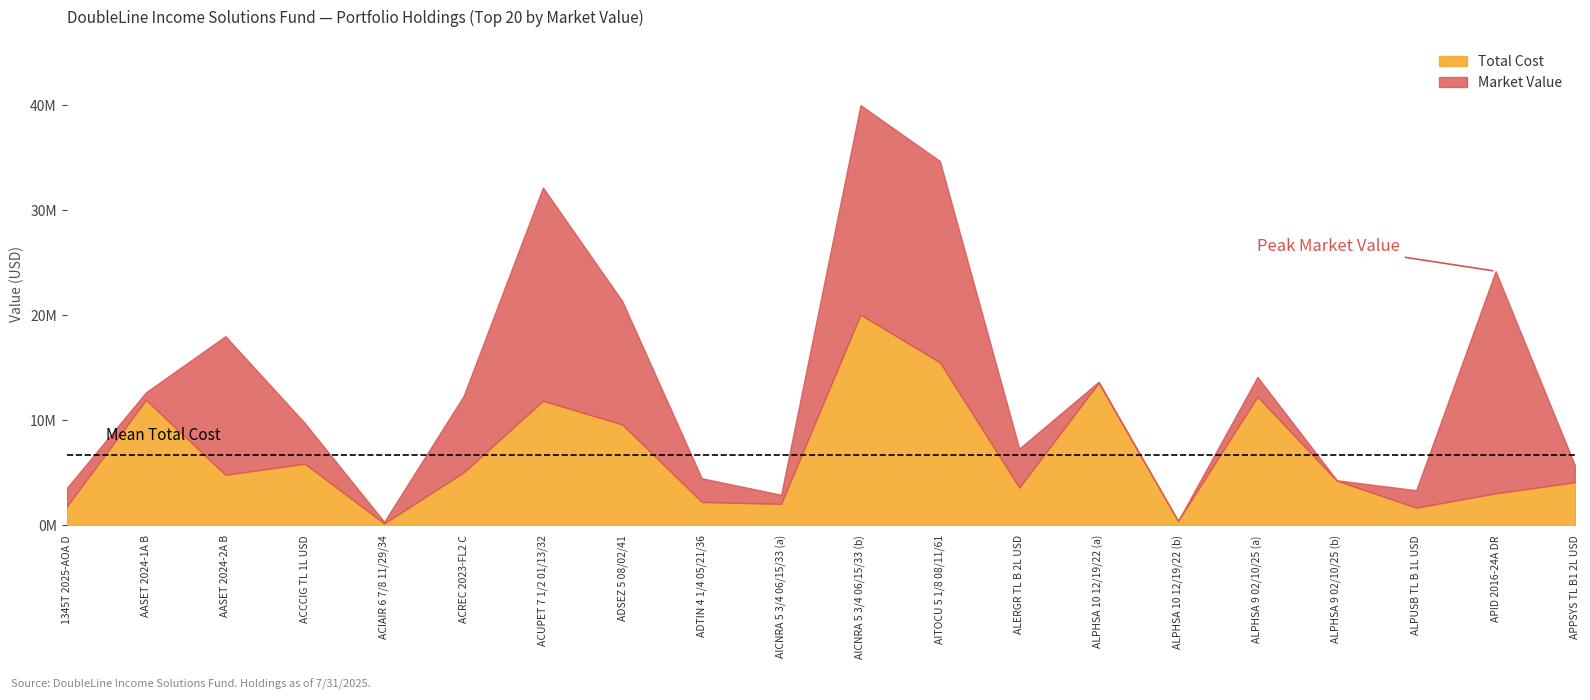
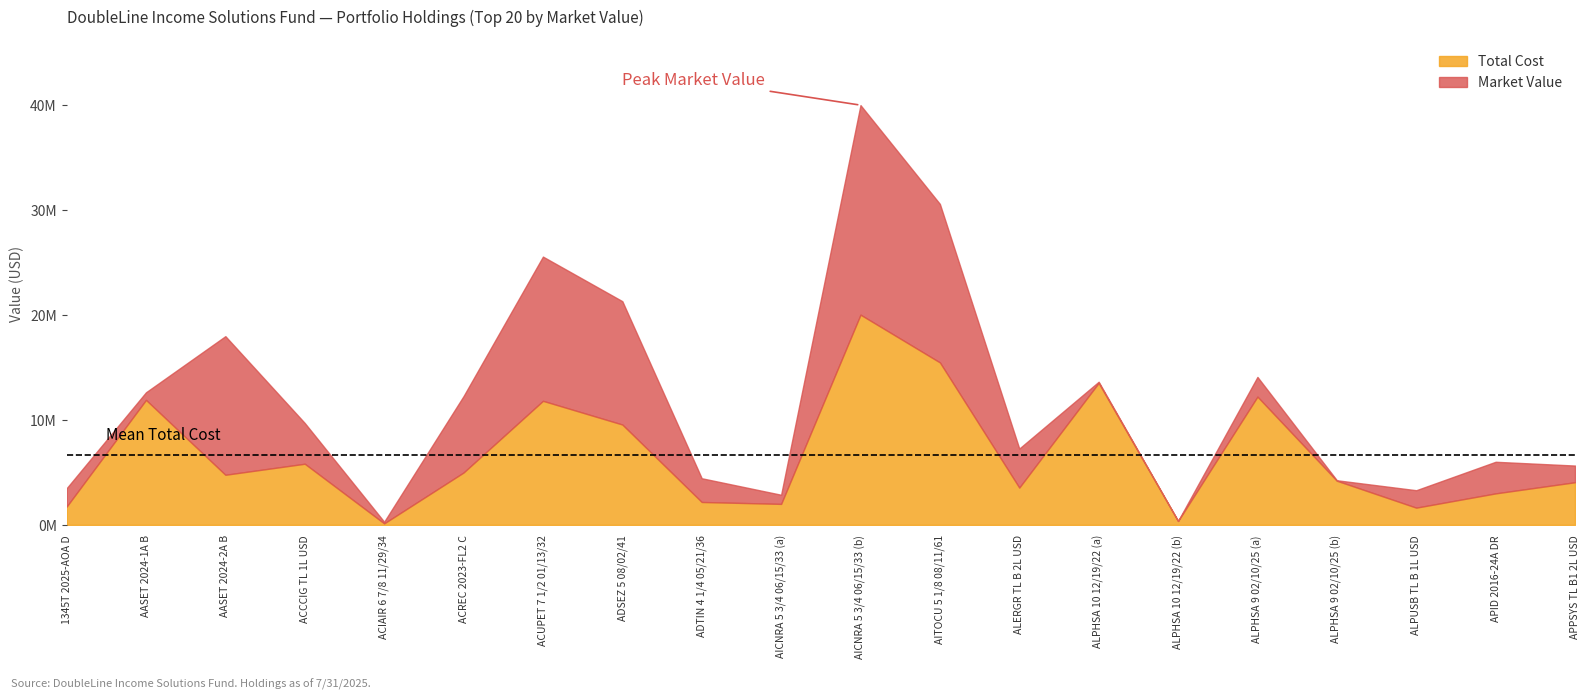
Market Value, ACUPET 7 1/2 01/13/32: 20300000 -> 13700000
Market Value, AITOCU 5 1/8 08/11/61: 19200000 -> 15100000
Market Value, APID 2016-24A DR: 21100000 -> 3000000
